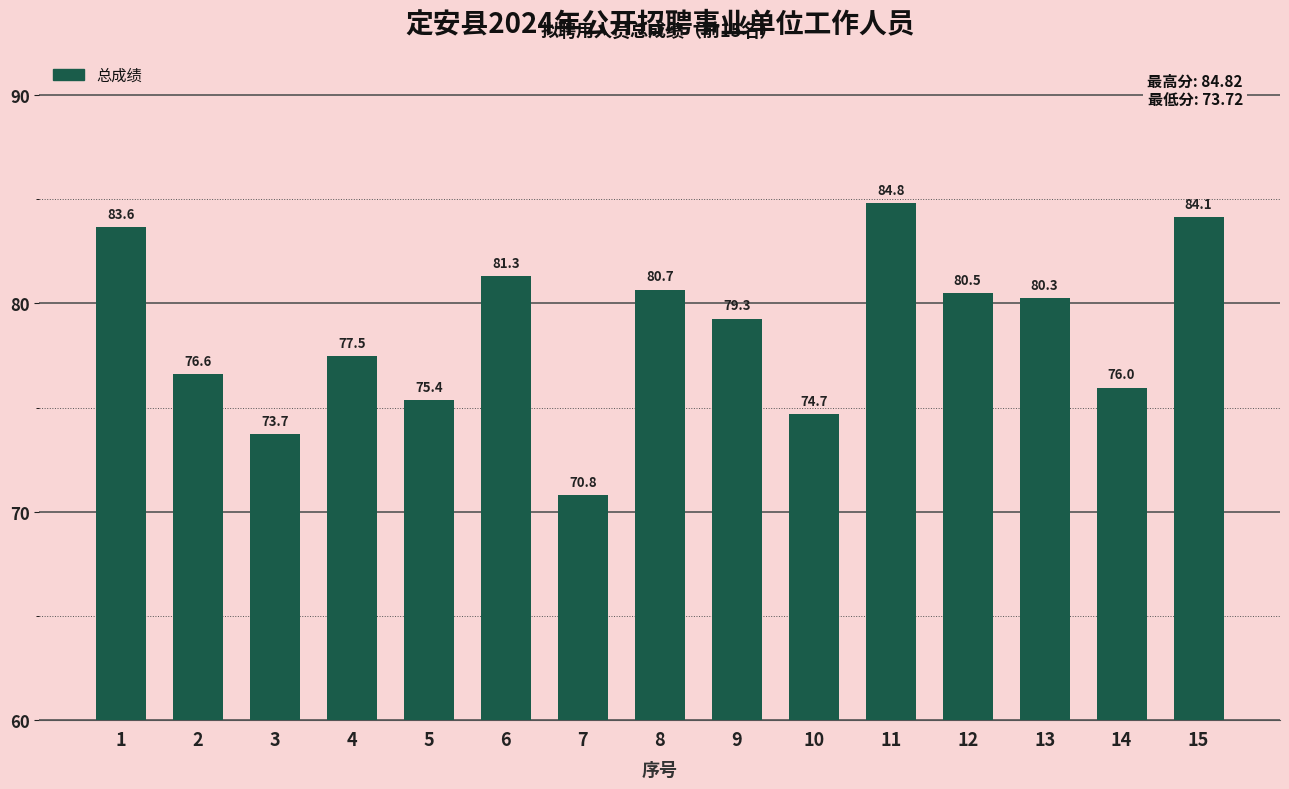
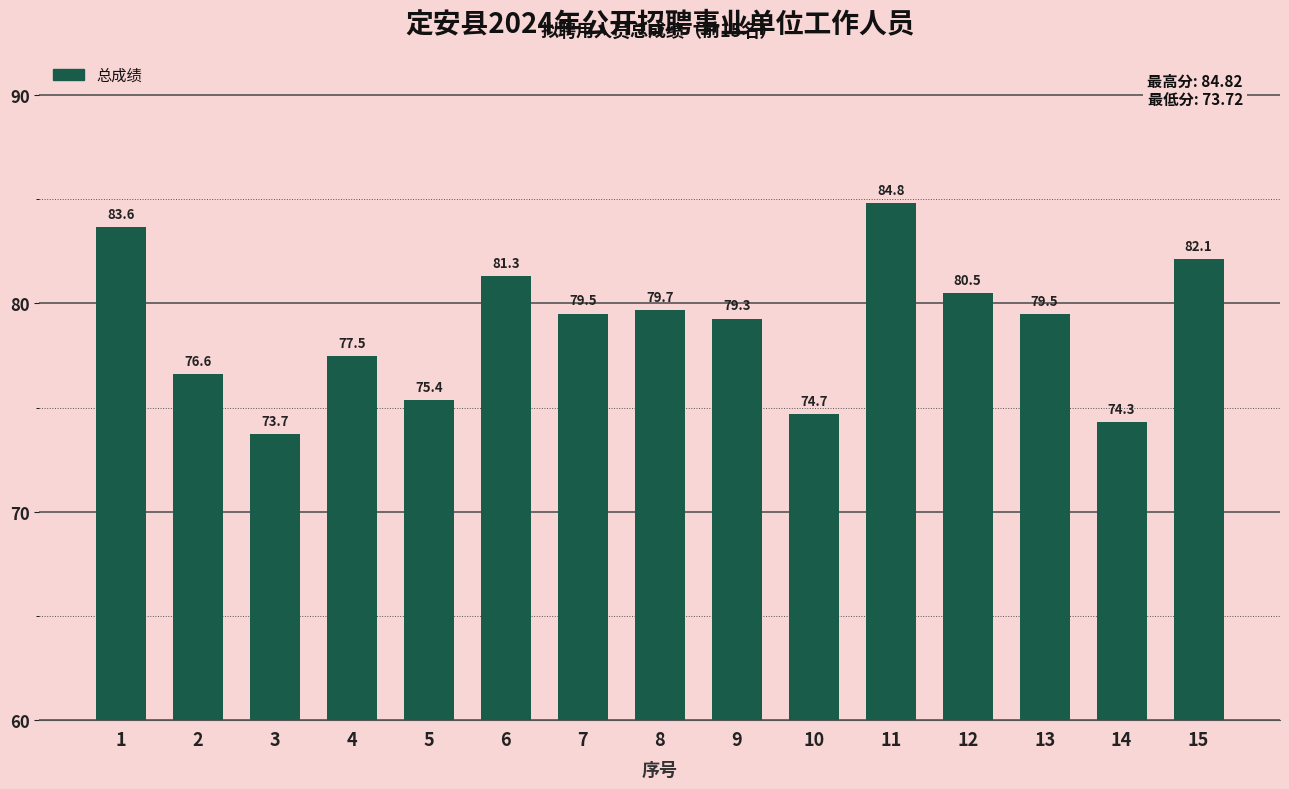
7: 70.8 -> 79.5
8: 80.7 -> 79.7
13: 80.3 -> 79.5
14: 76.0 -> 74.3
15: 84.1 -> 82.1
